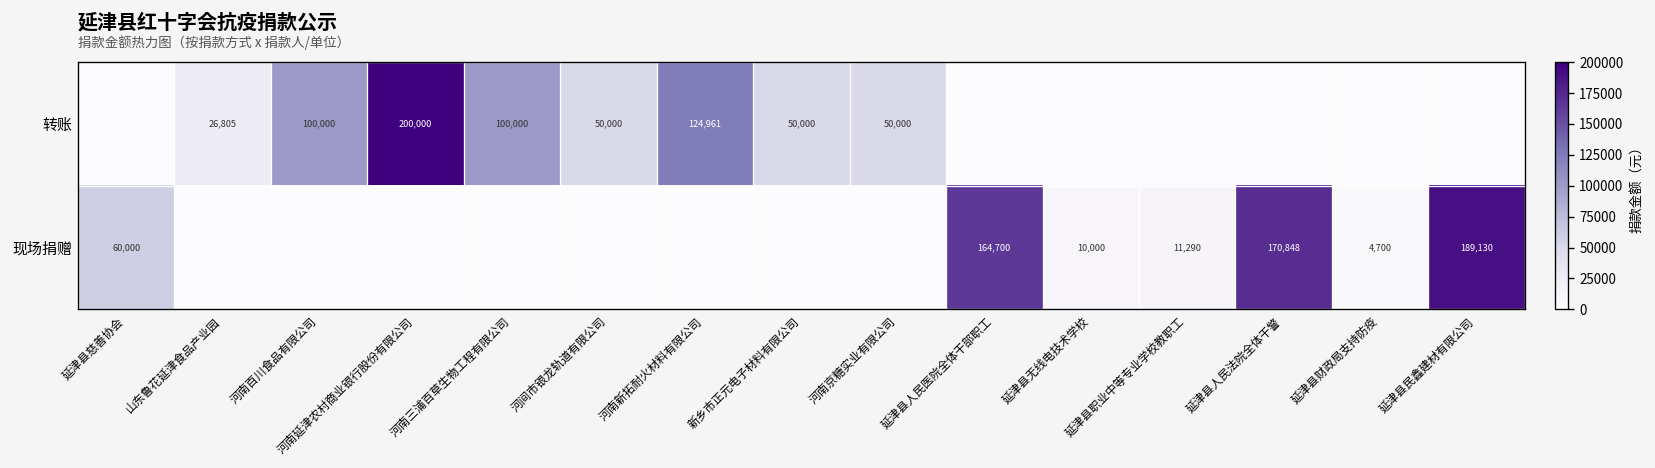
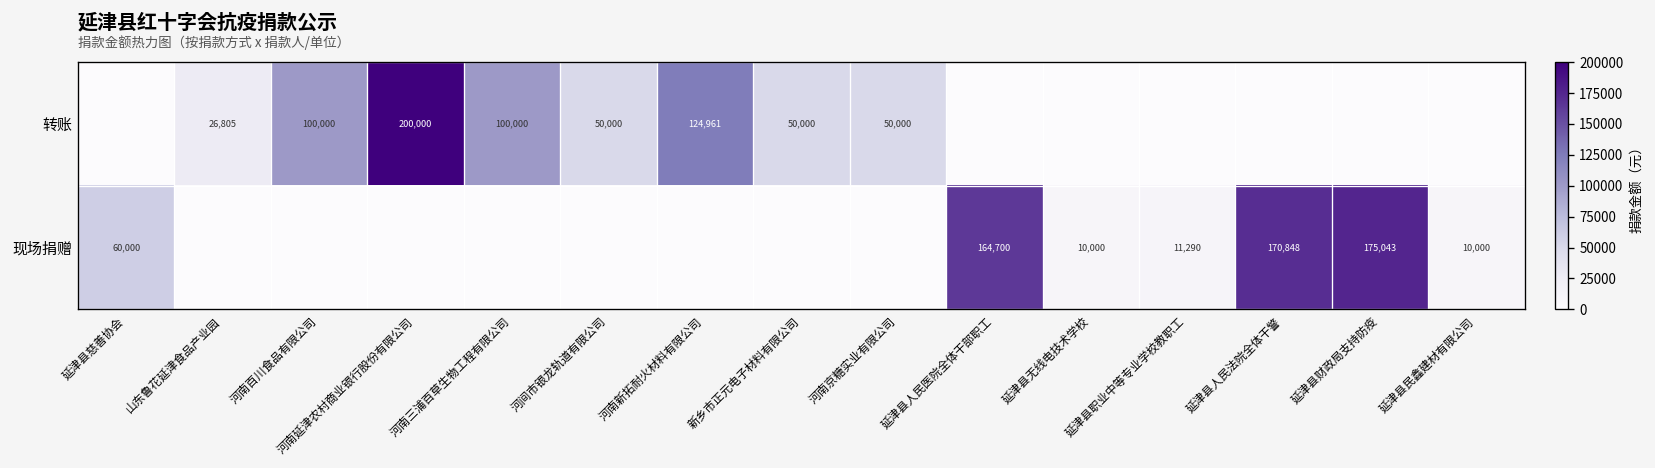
现场捐赠, 延津县财政局支持防疫: 4,700 -> 175,043
现场捐赠, 延津县民鑫建材有限公司: 189,130 -> 10,000
